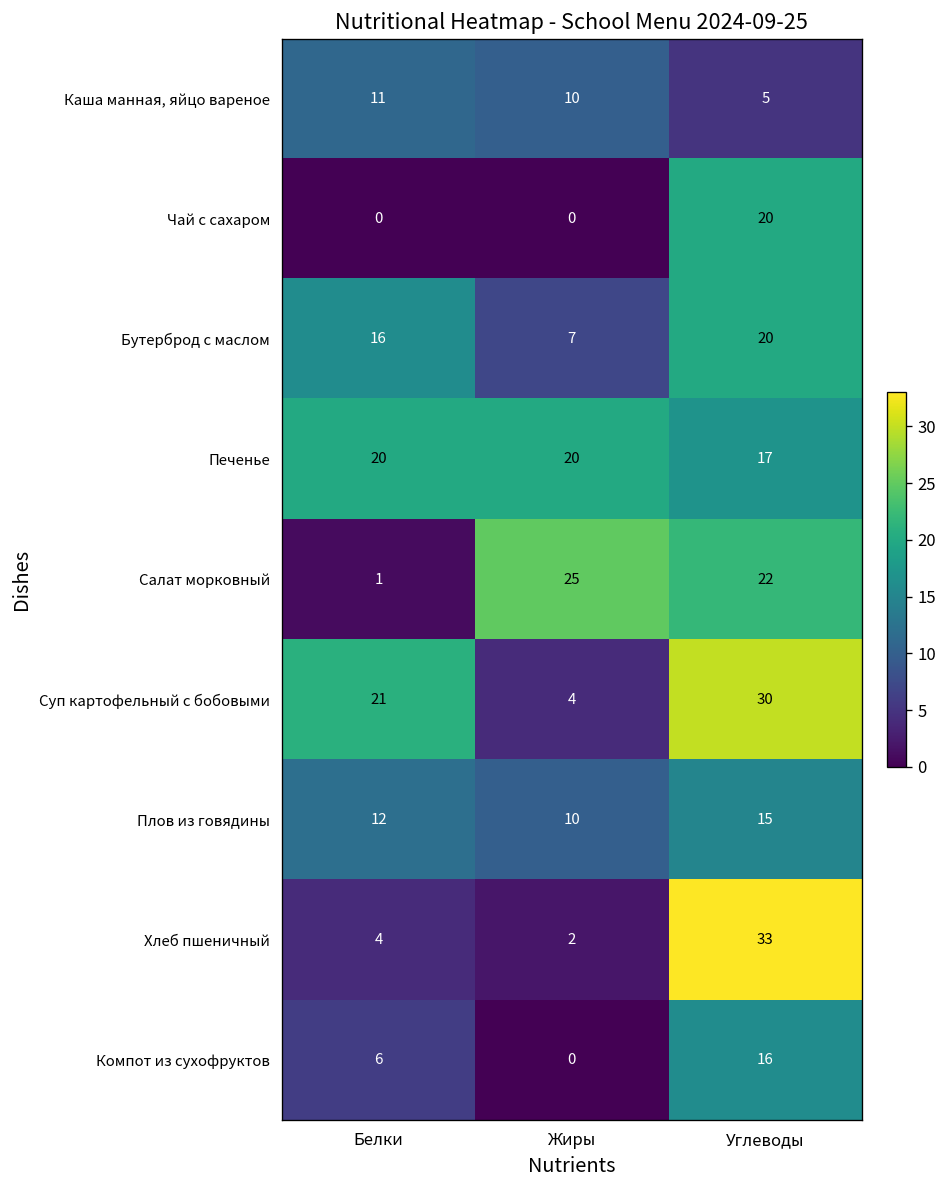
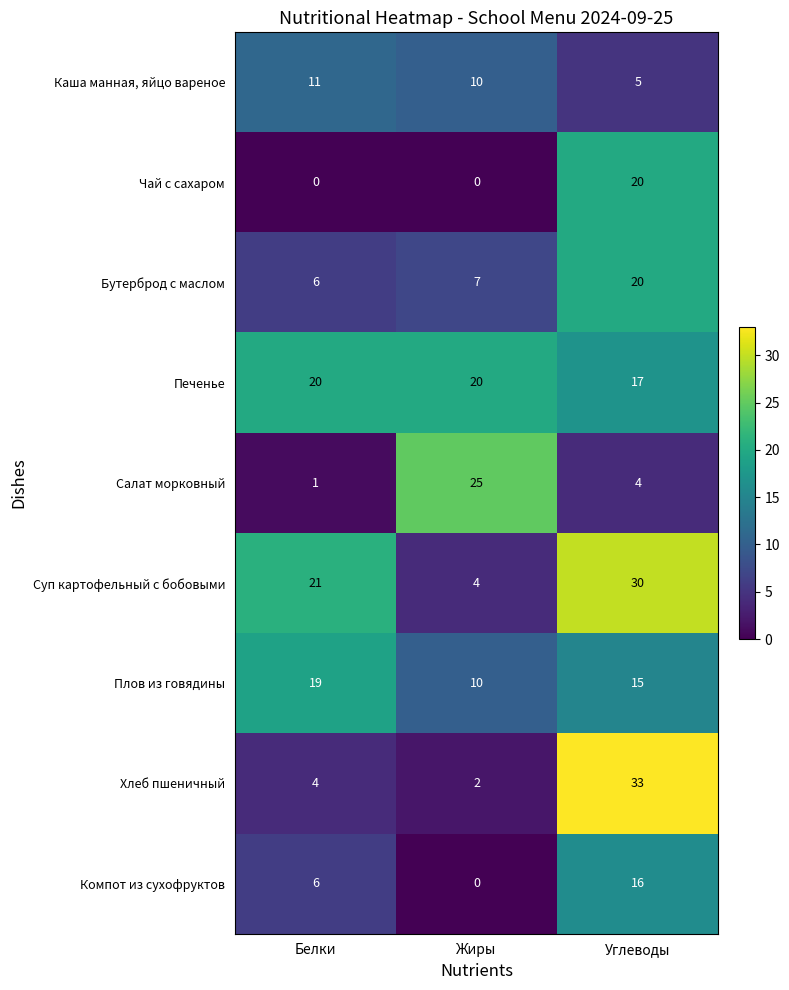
Бутерброд с маслом, Белки: 16 -> 6
Салат морковный, Углеводы: 22 -> 4
Плов из говядины, Белки: 12 -> 19
